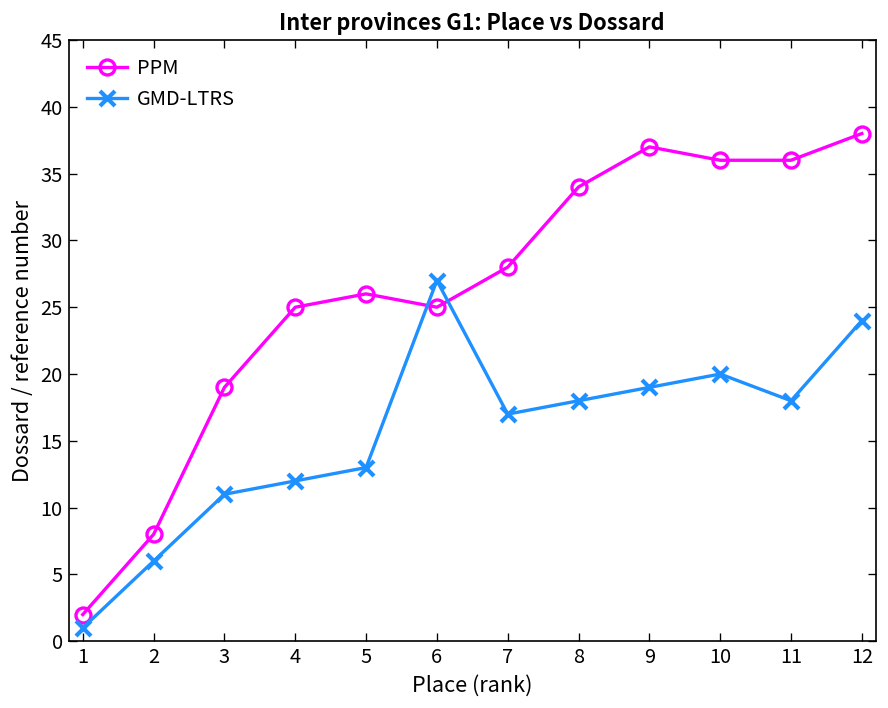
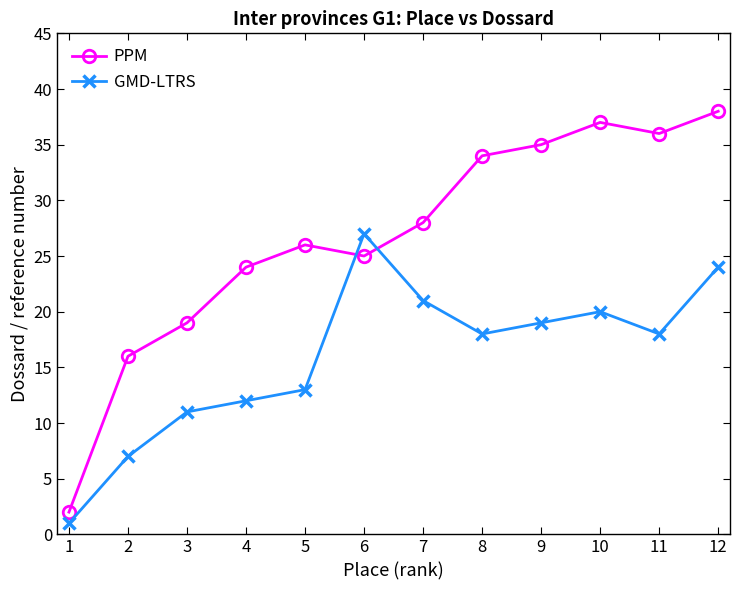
PPM, 2: 8 -> 16
GMD-LTRS, 2: 6 -> 7
PPM, 4: 25 -> 24
GMD-LTRS, 7: 17 -> 21
PPM, 9: 37 -> 35
PPM, 10: 36 -> 37
